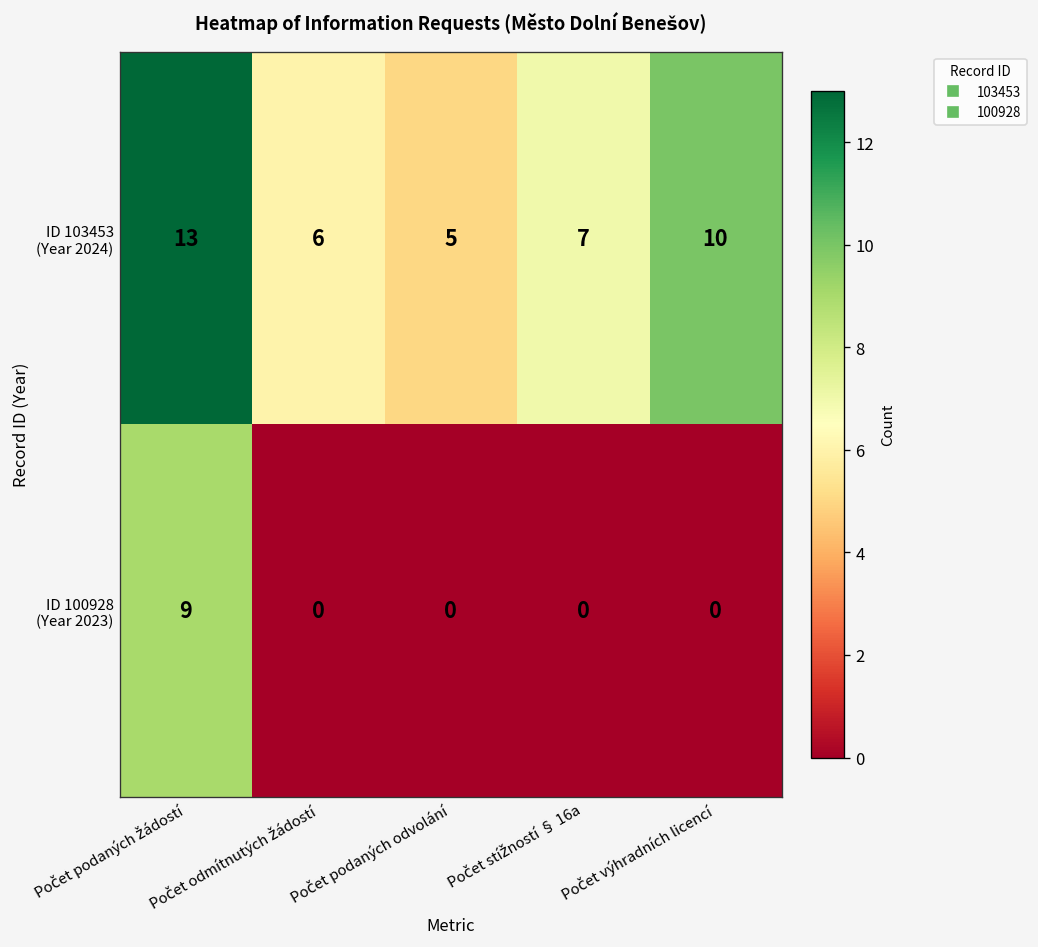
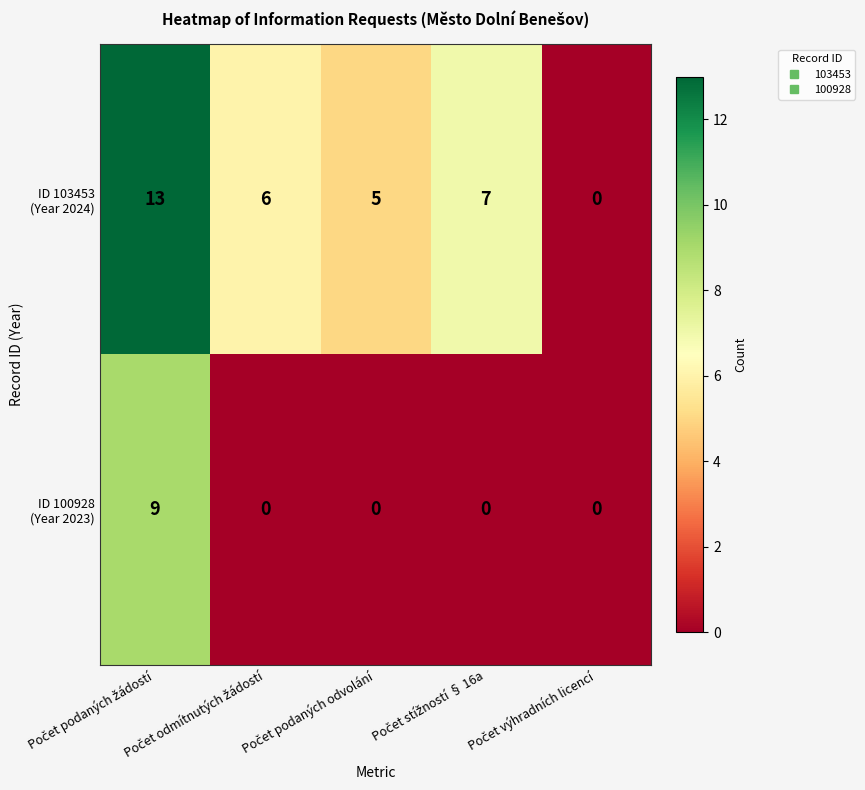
ID 103453 (Year 2024), Počet výhradních licencí: 10 -> 0
